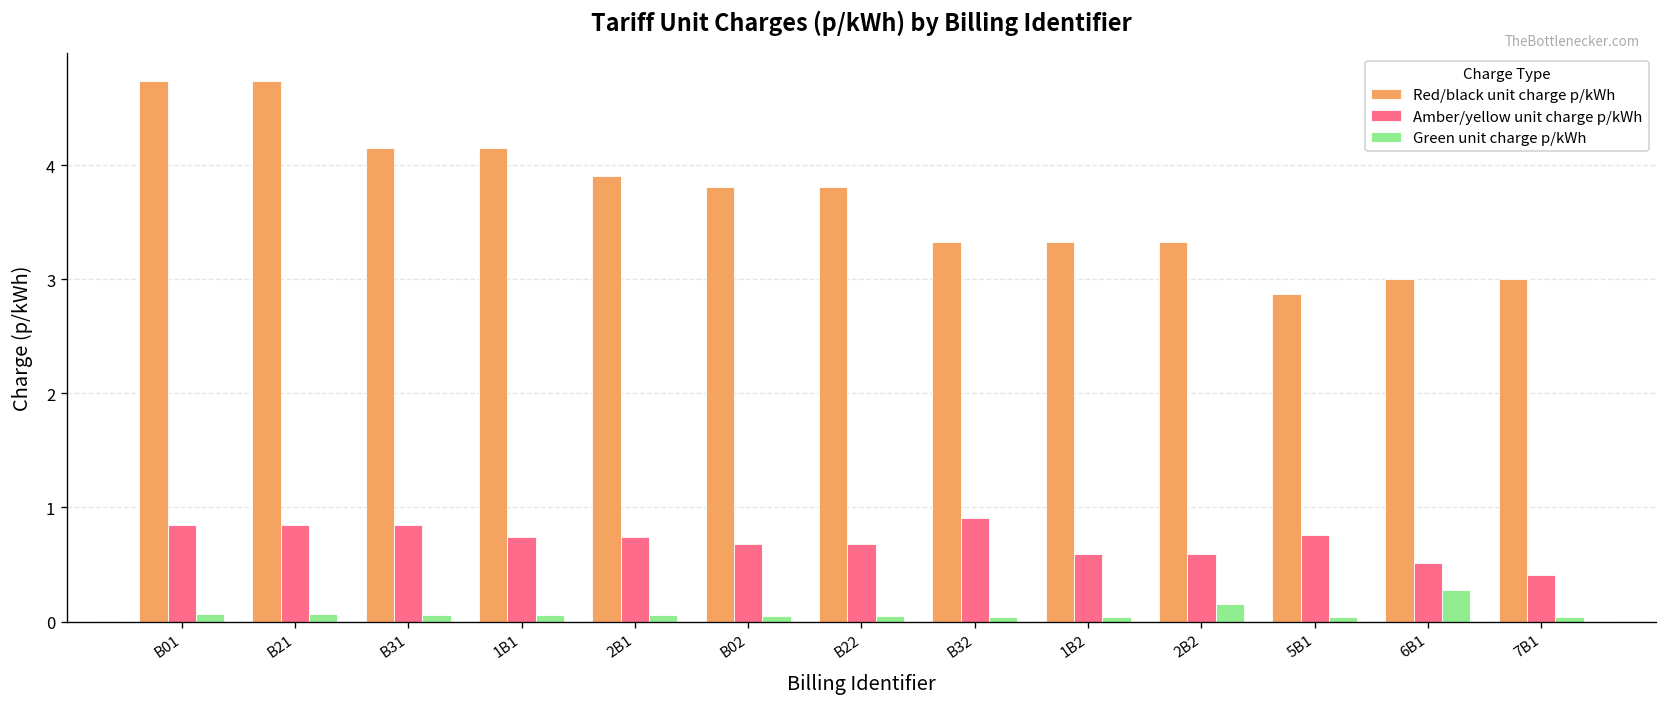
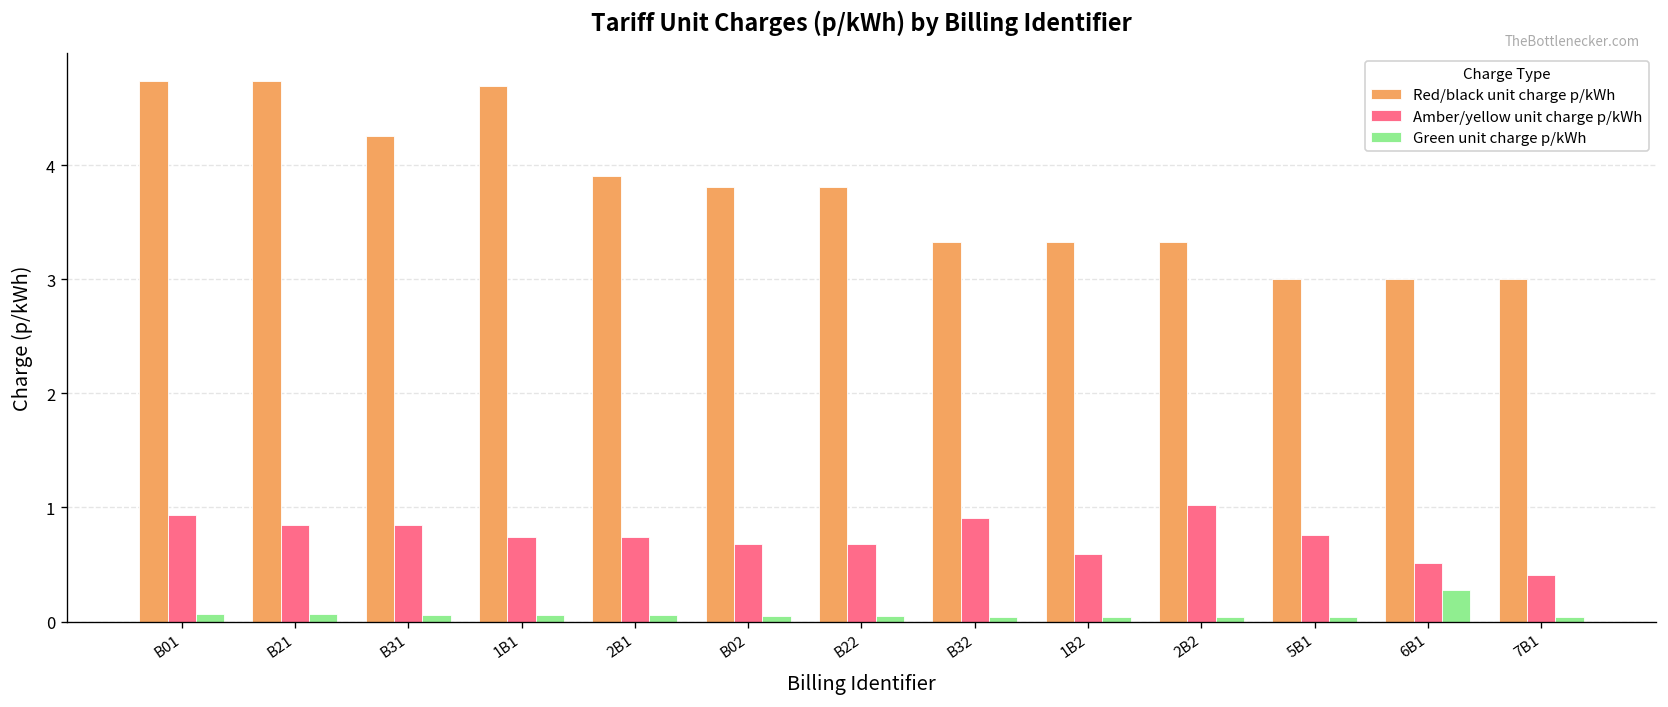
Amber/yellow unit charge p/kWh, B01: 0.8 -> 0.9
Red/black unit charge p/kWh, B31: 4.1 -> 4.3
Red/black unit charge p/kWh, 1B1: 4.1 -> 4.7
Amber/yellow unit charge p/kWh, 2B2: 0.6 -> 1.0
Green unit charge p/kWh, 2B2: 0.2 -> 0.0
Red/black unit charge p/kWh, 5B1: 2.9 -> 3.0
